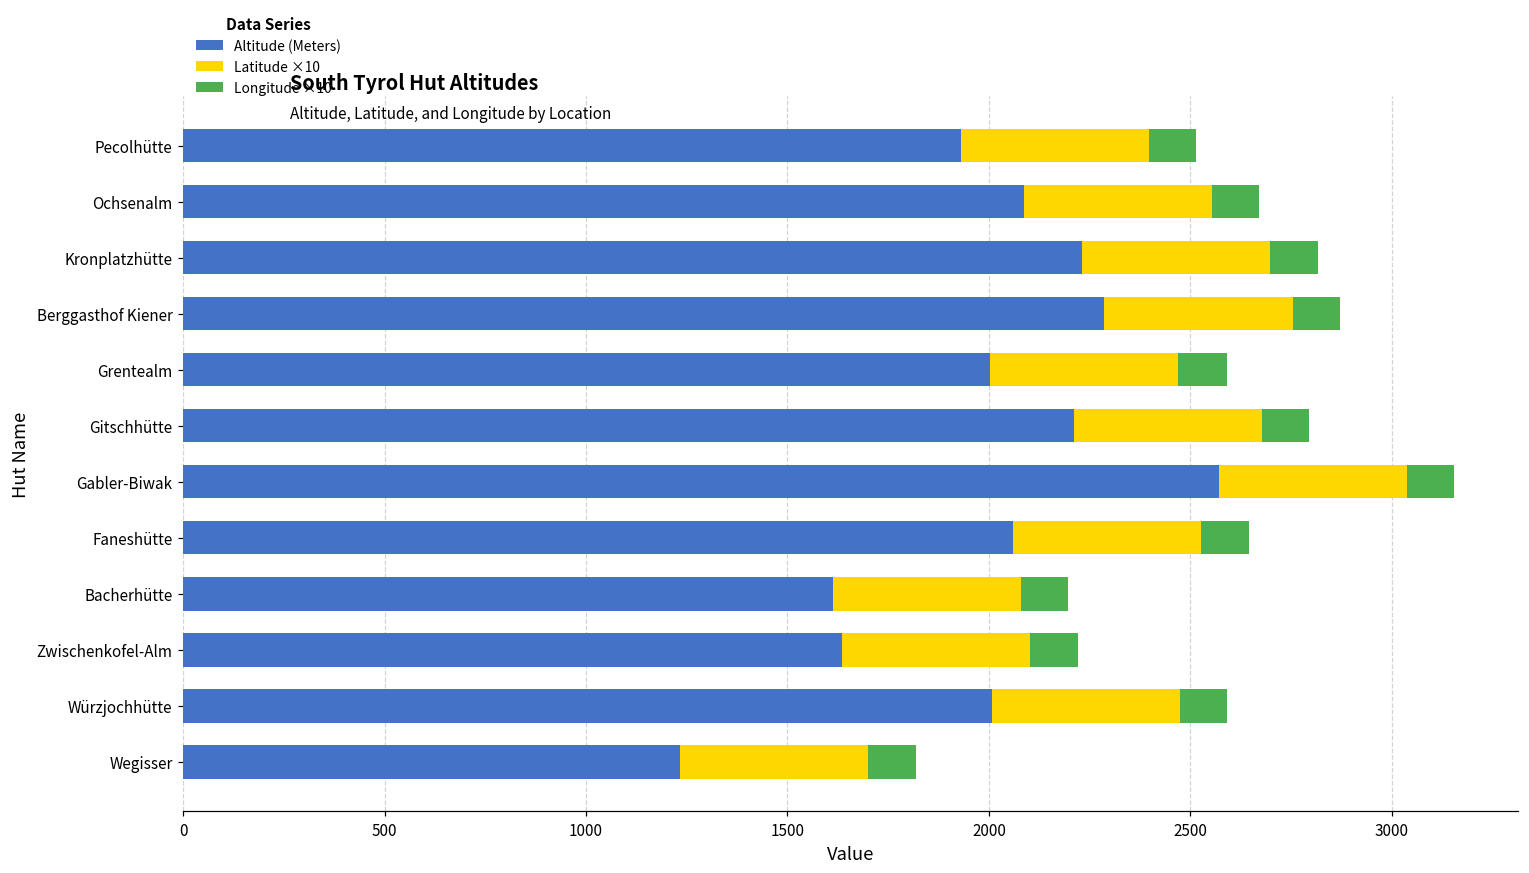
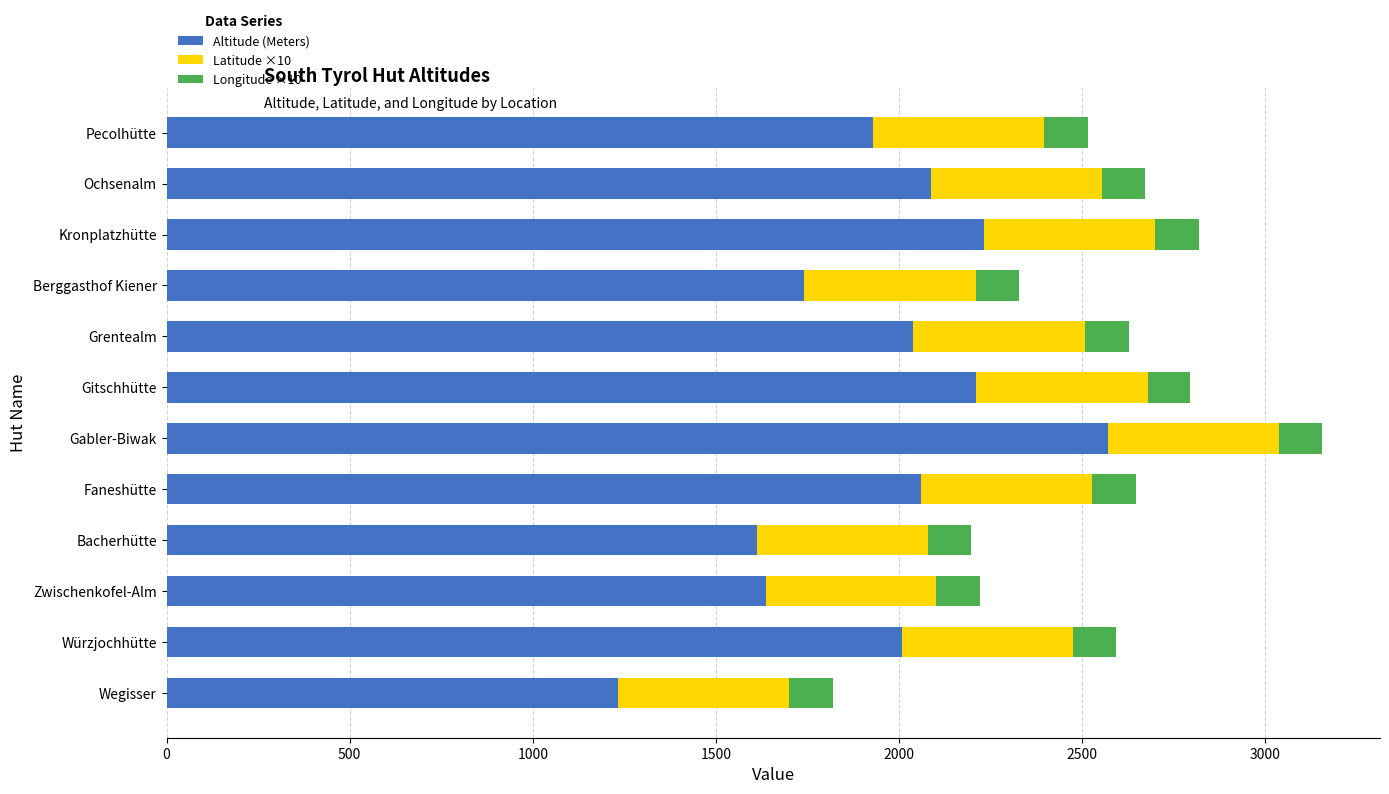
Altitude (Meters), Berggasthof Kiener: 2290 -> 1740
Altitude (Meters), Grentealm: 2000 -> 2040
